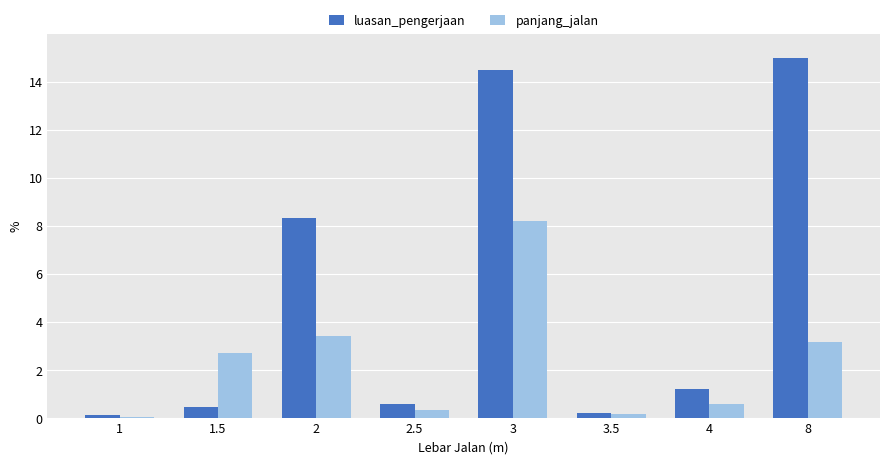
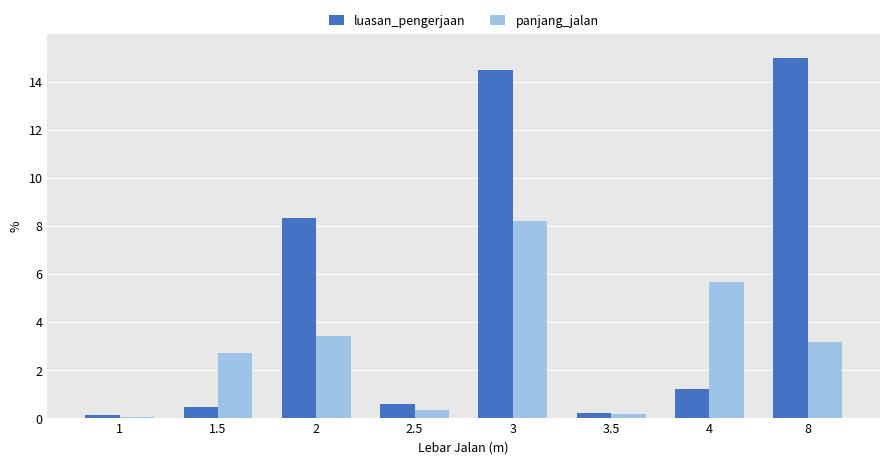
panjang_jalan, 4: 0.6 -> 5.7
